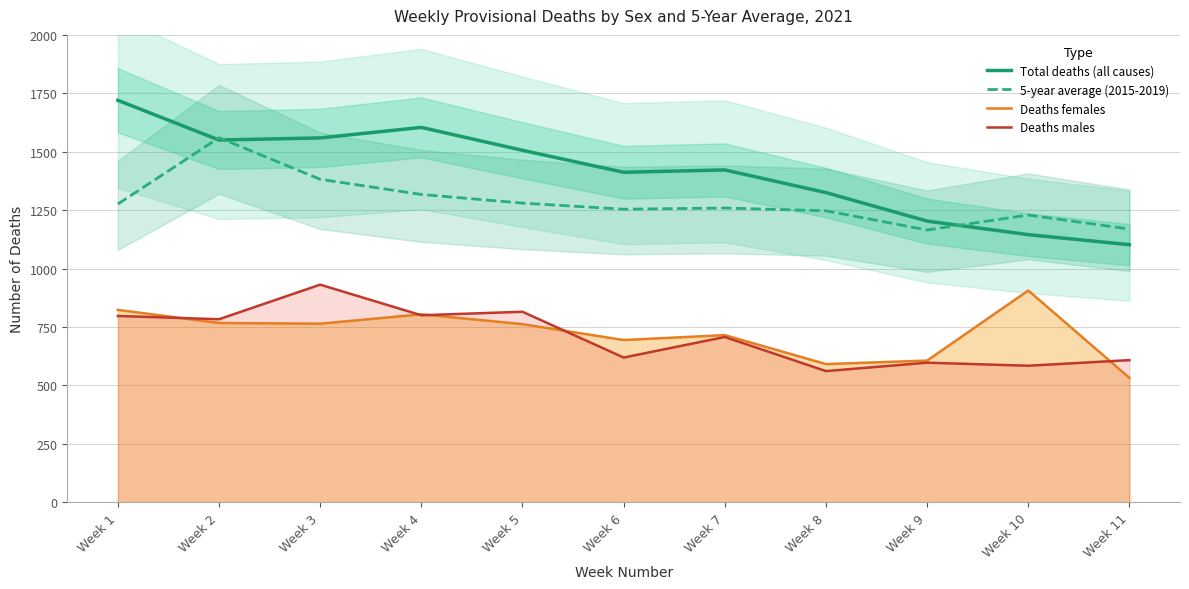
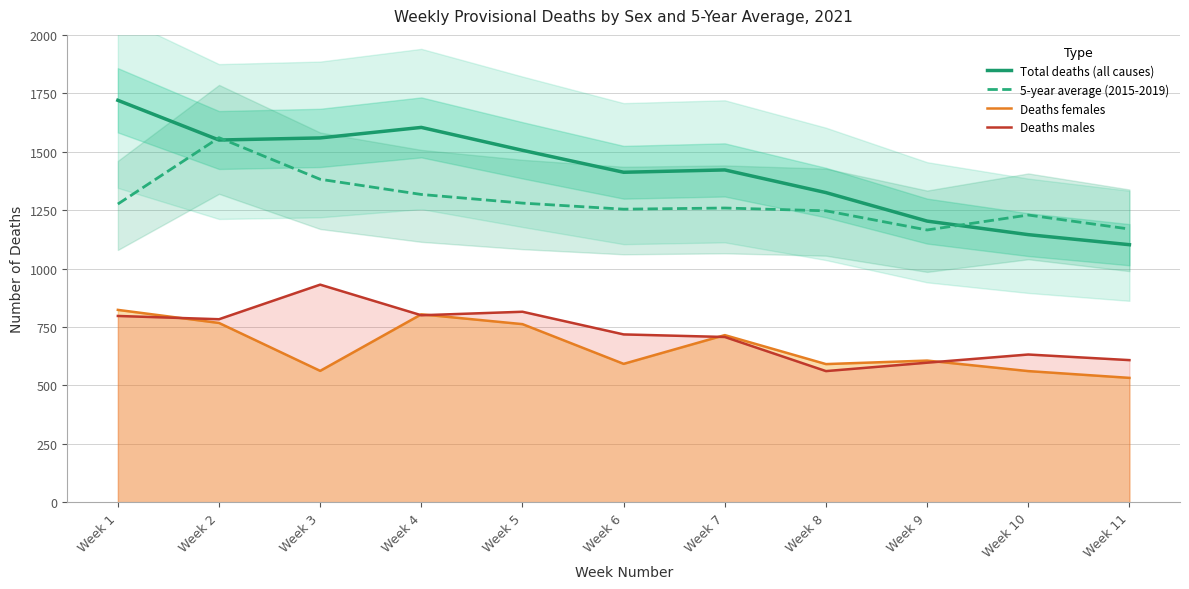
Deaths females, Week 3: 760 -> 560
Deaths females, Week 6: 690 -> 590
Deaths males, Week 6: 620 -> 720
Deaths females, Week 10: 910 -> 560
Deaths males, Week 10: 580 -> 630
